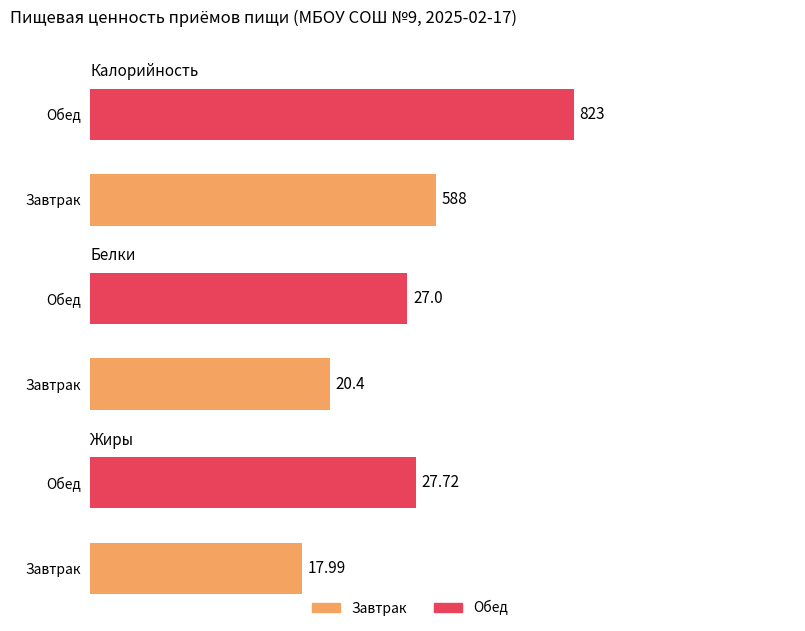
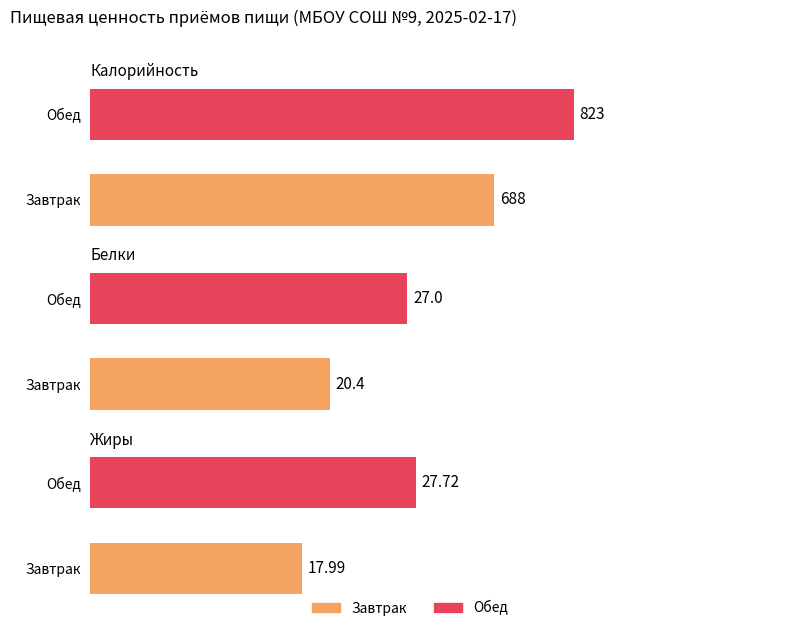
Калорийность, Завтрак: 588 -> 688
